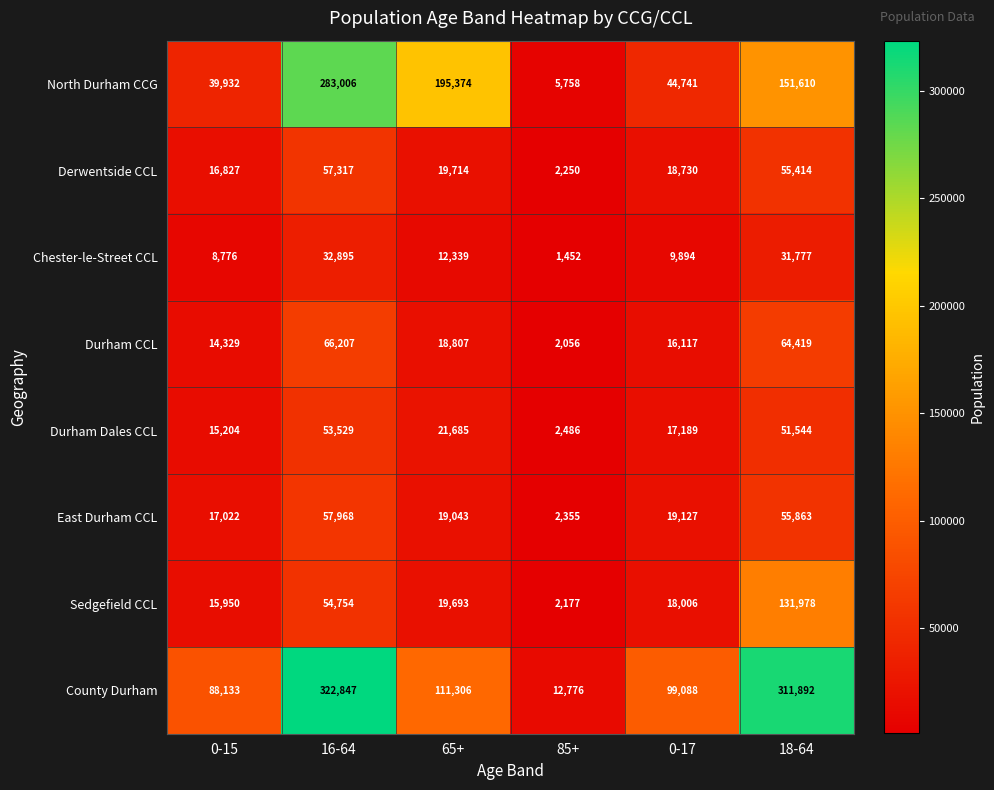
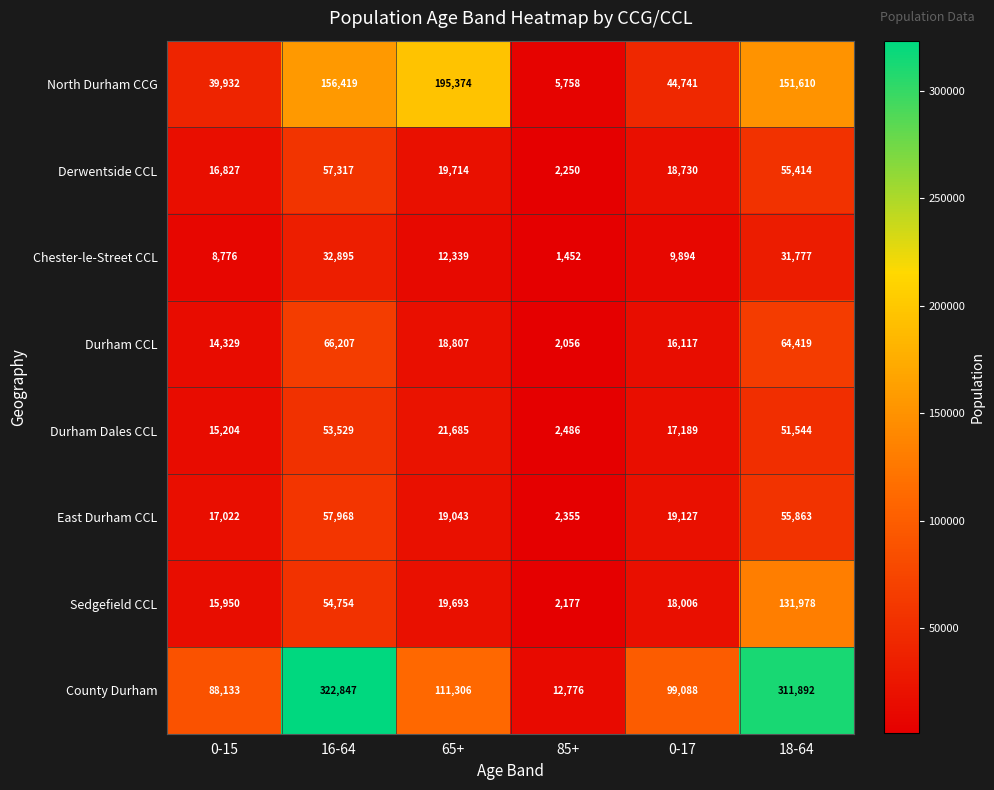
North Durham CCG, 16-64: 283,006 -> 156,419
